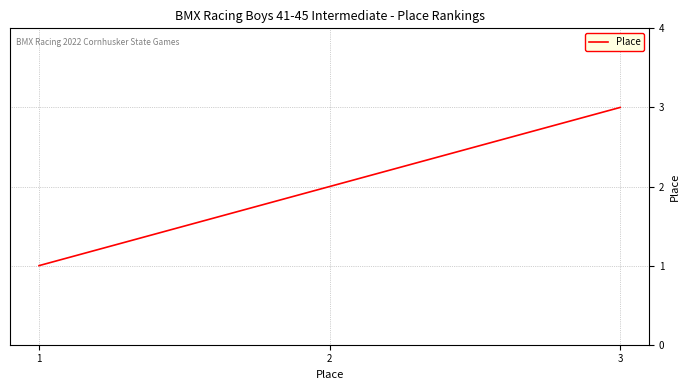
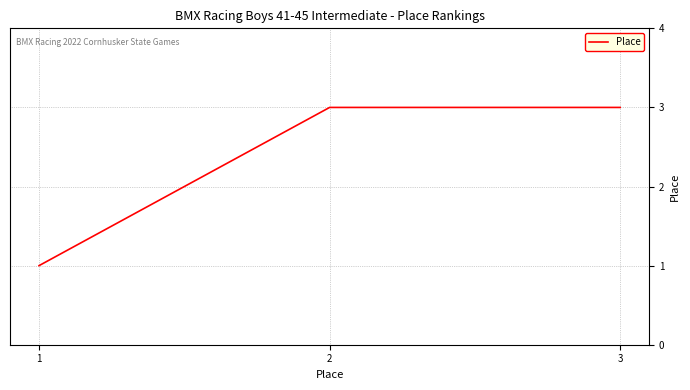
2: 2 -> 3
